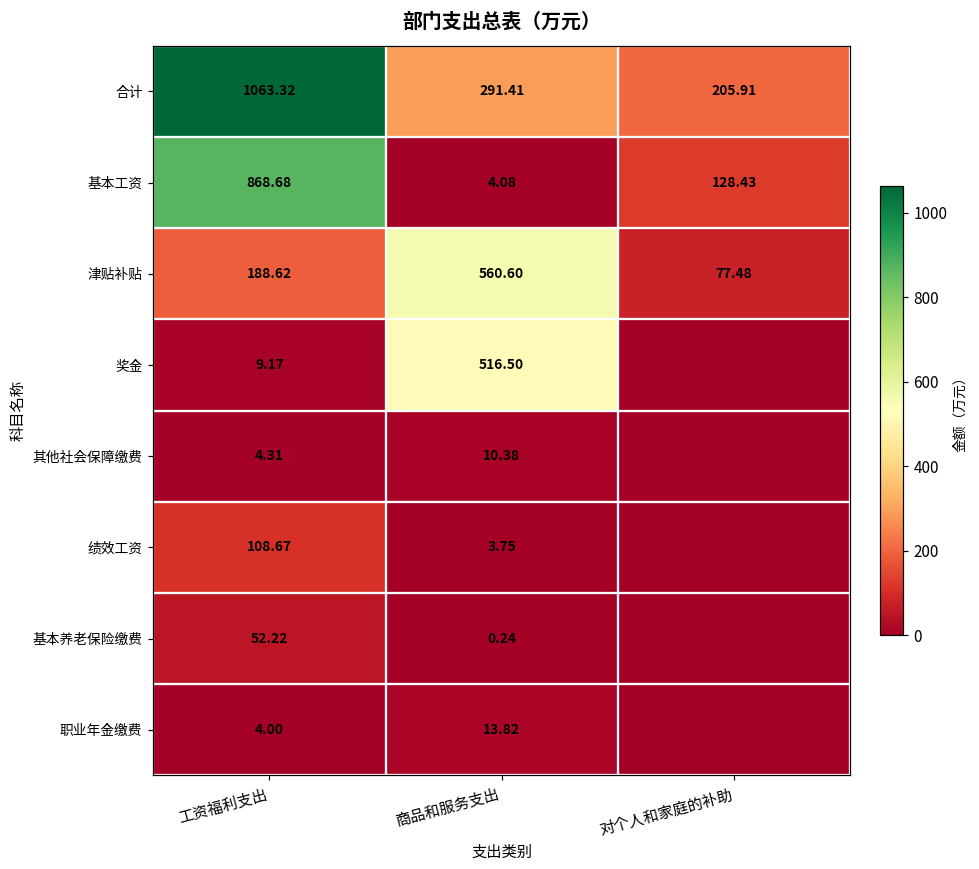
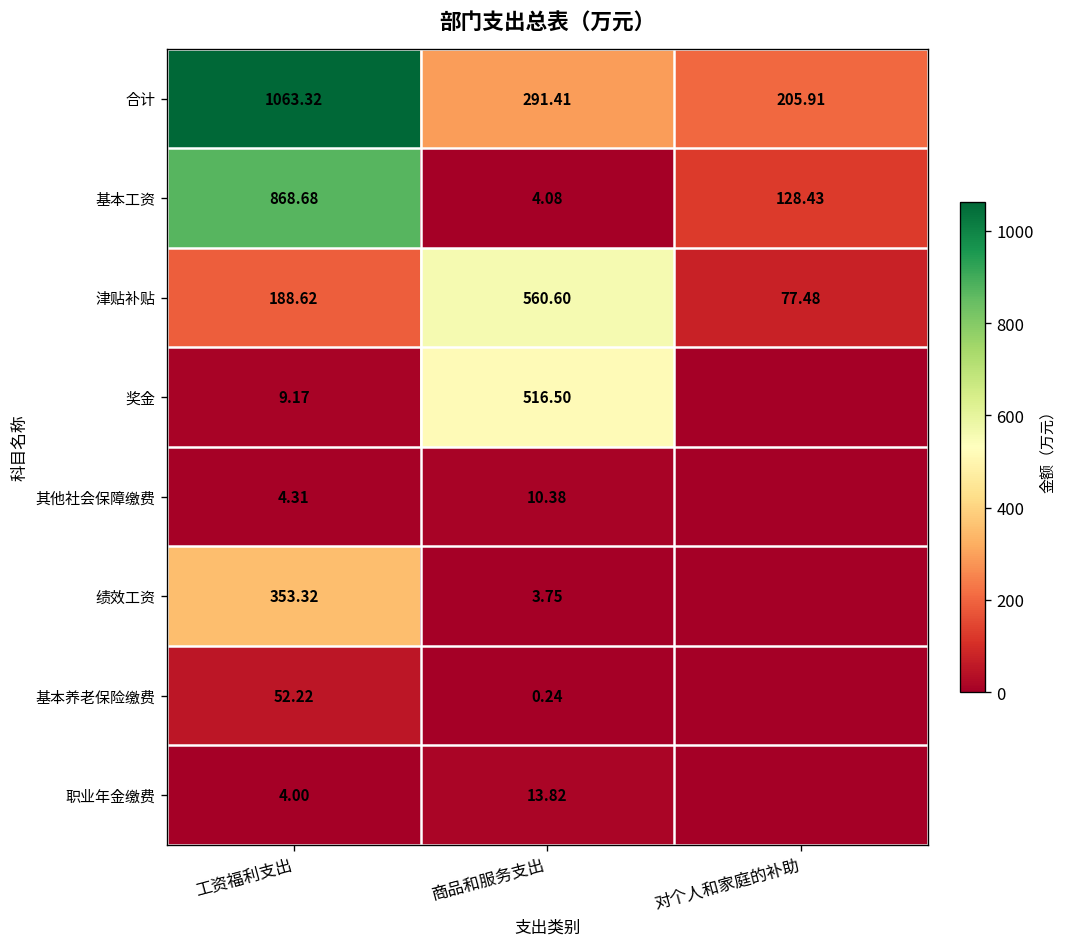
绩效工资, 工资福利支出: 108.67 -> 353.32
